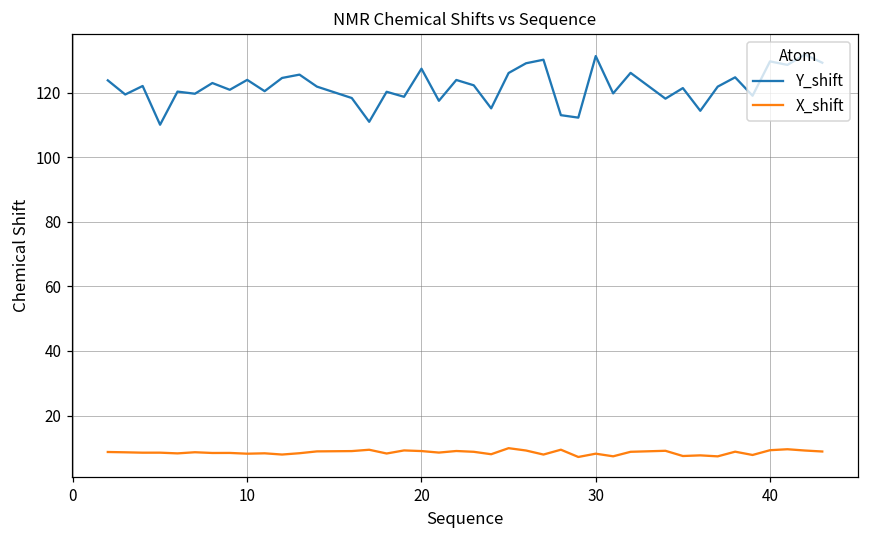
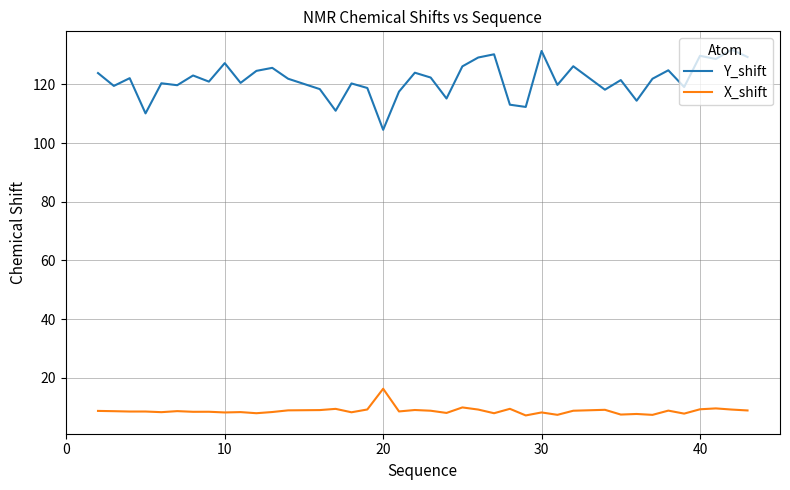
Y_shift, 10: 124 -> 127
Y_shift, 20: 127 -> 105
X_shift, 20: 9 -> 16
